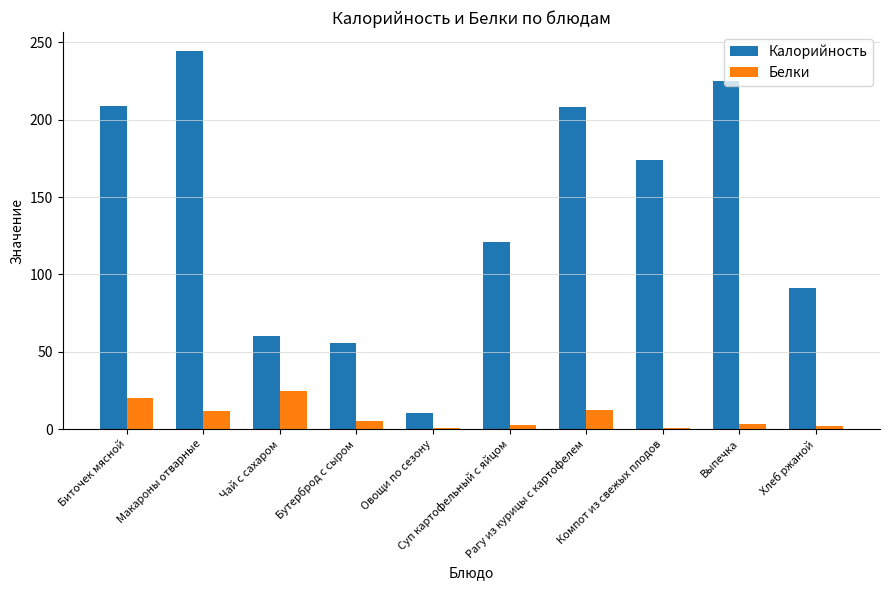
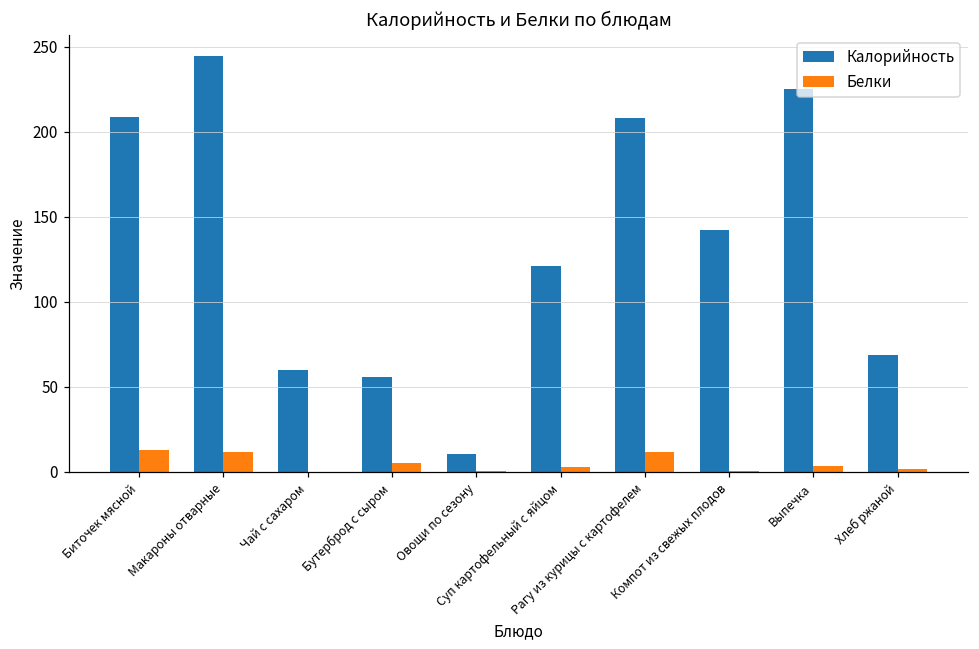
Белки, Биточек мясной: 20 -> 13
Белки, Чай с сахаром: 25 -> 0
Калорийность, Компот из свежых плодов: 174 -> 142
Калорийность, Хлеб ржаной: 92 -> 69
